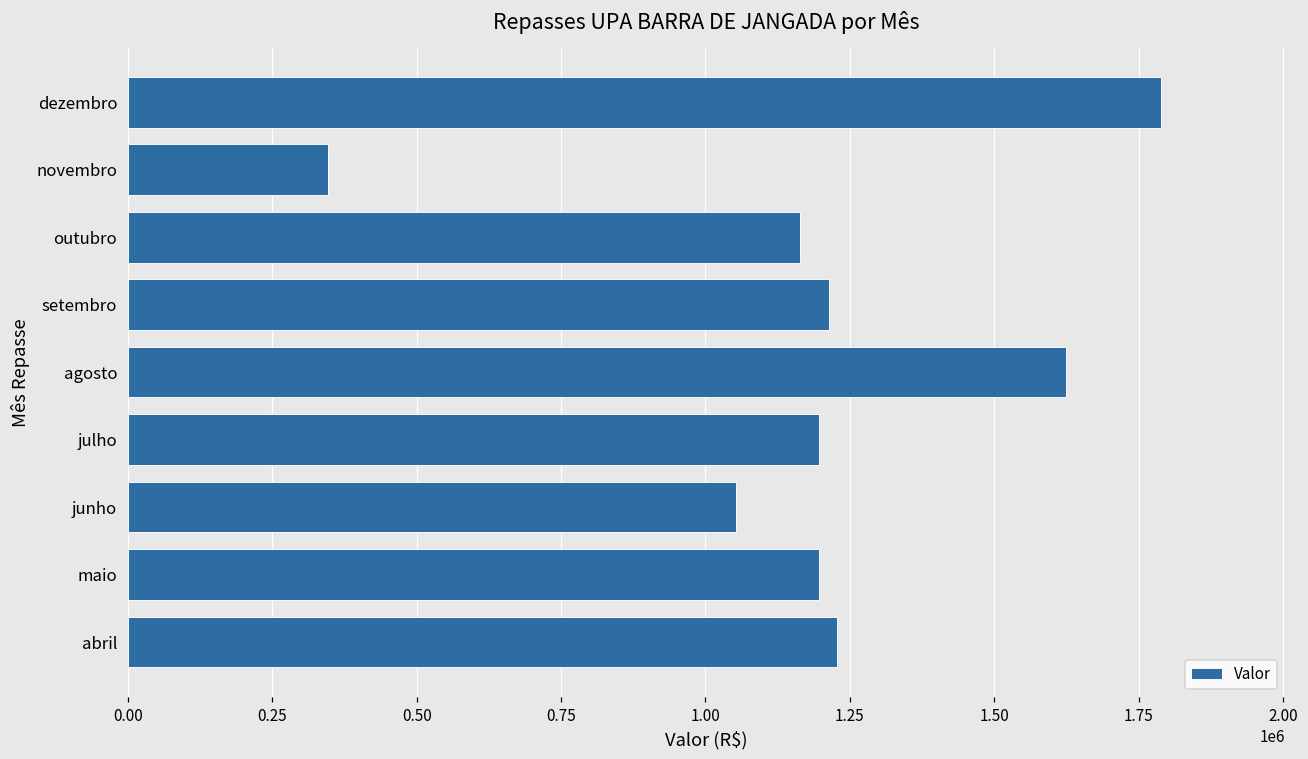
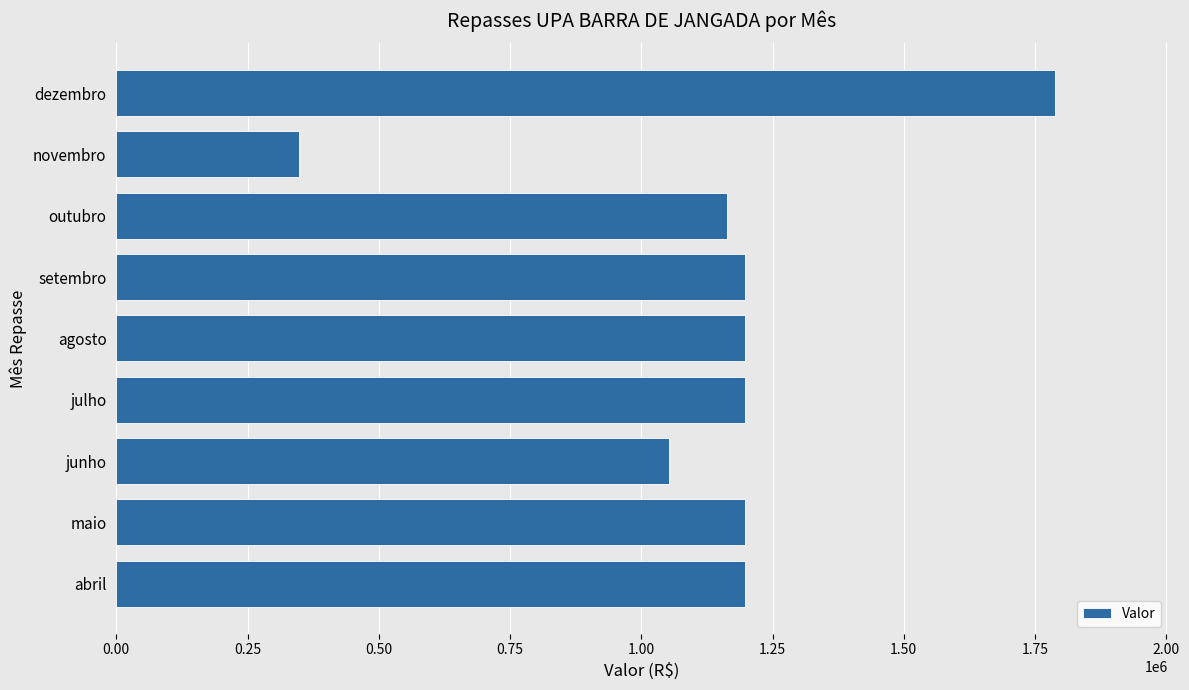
setembro: 1210000 -> 1200000
agosto: 1620000 -> 1200000
abril: 1230000 -> 1200000
